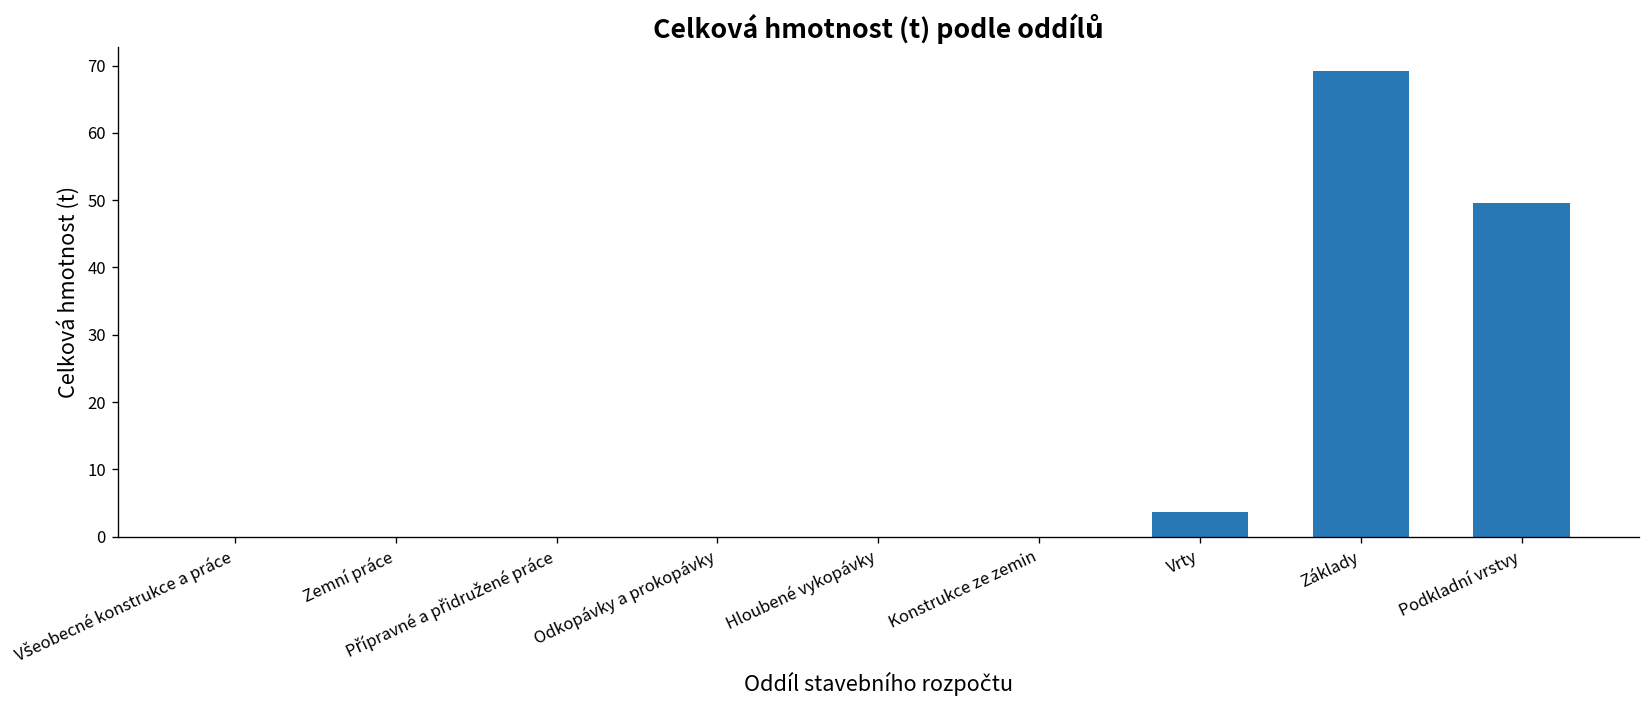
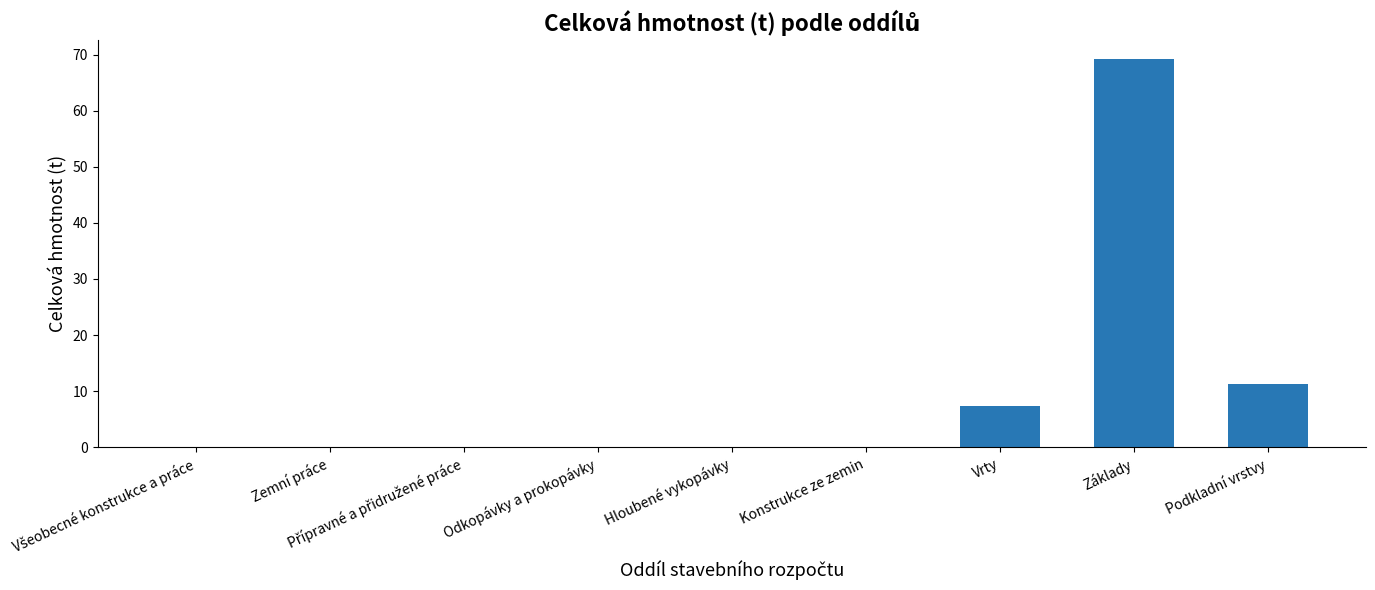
Vrty: 4 -> 7
Podkladní vrstvy: 50 -> 11
